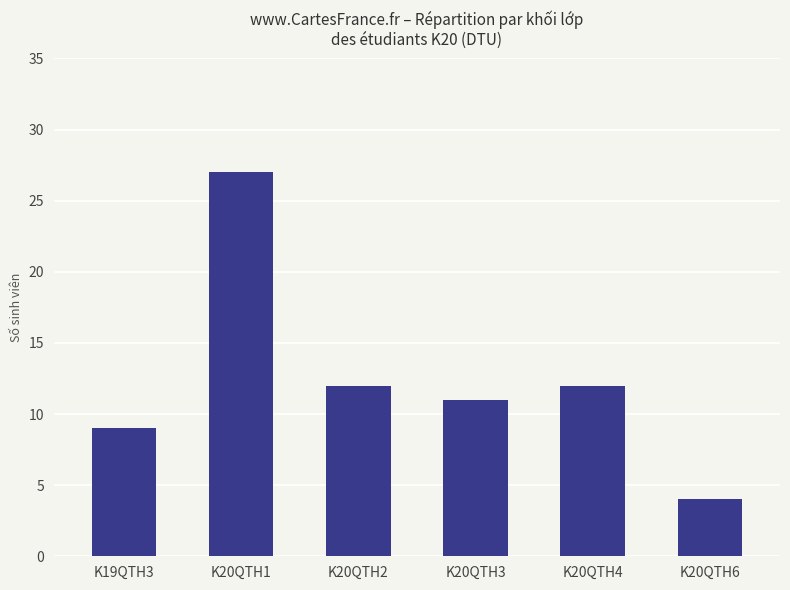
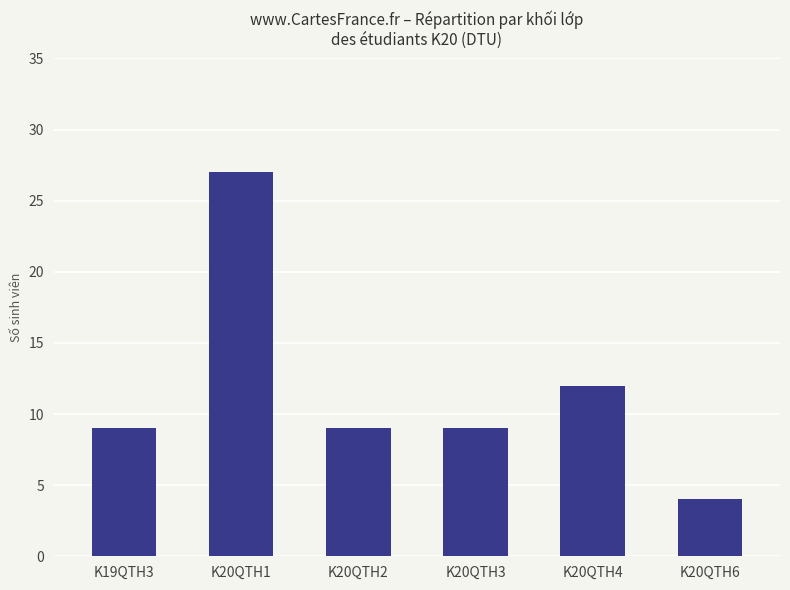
K20QTH2: 12 -> 9
K20QTH3: 11 -> 9
